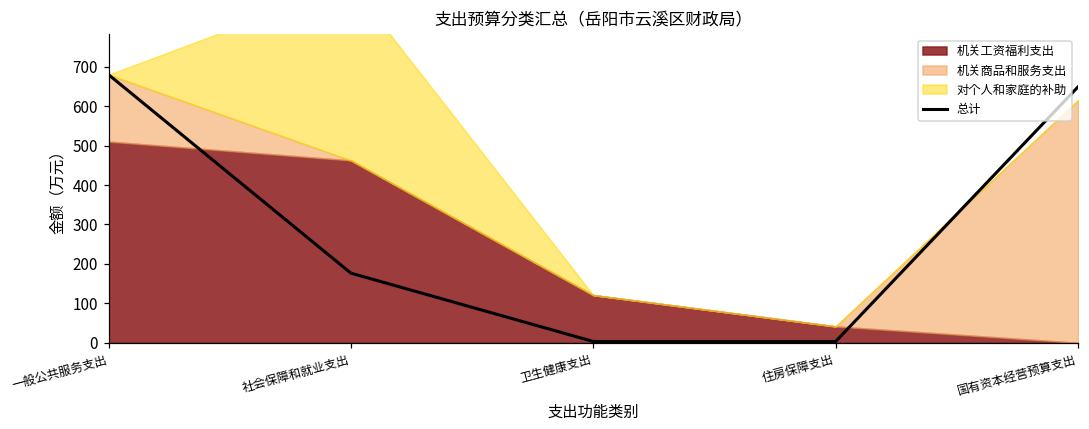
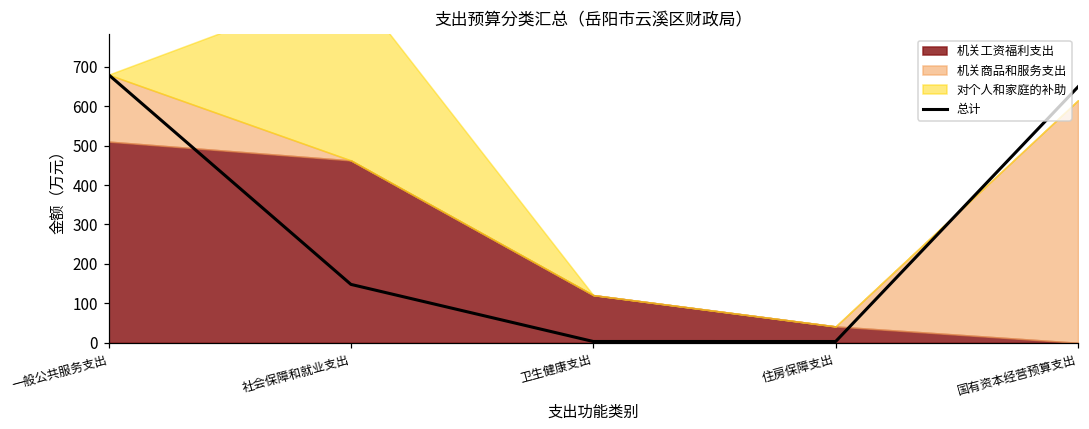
总计, 社会保障和就业支出: 180 -> 150
